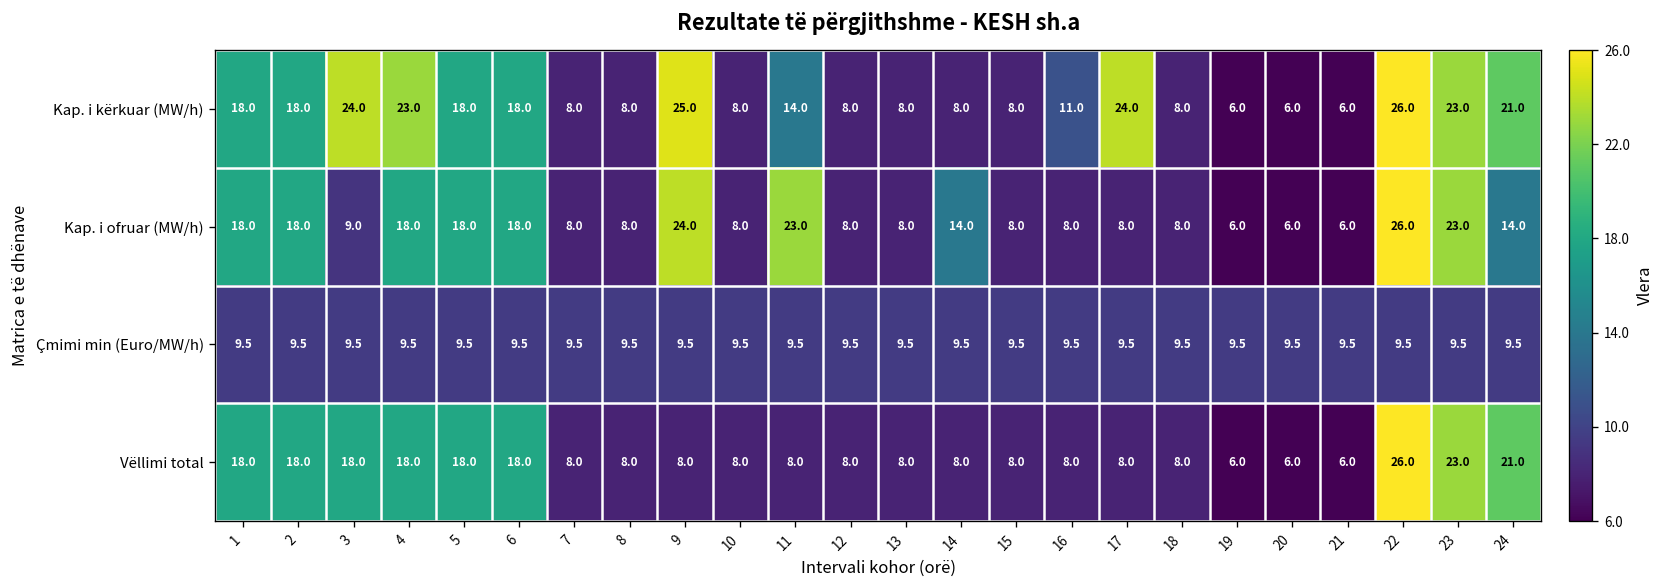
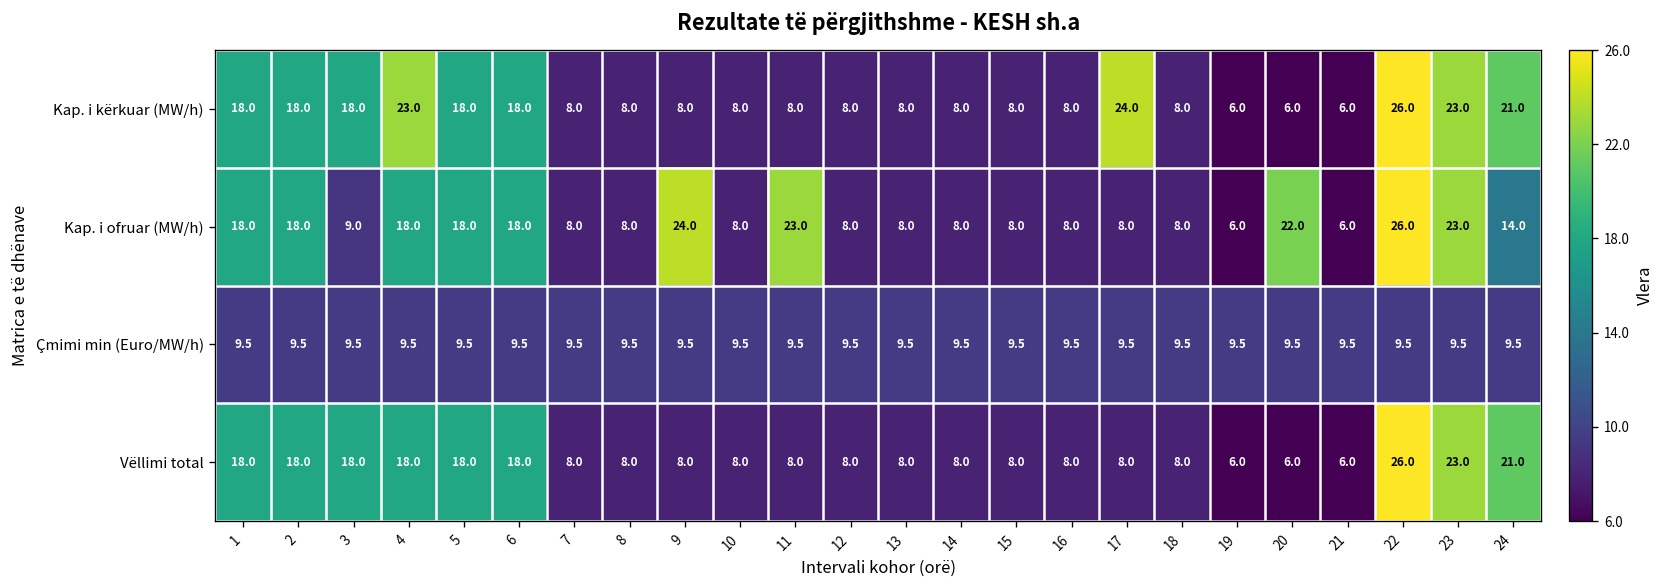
Kap. i kërkuar (MW/h), 3: 24.0 -> 18.0
Kap. i kërkuar (MW/h), 9: 25.0 -> 8.0
Kap. i kërkuar (MW/h), 11: 14.0 -> 8.0
Kap. i kërkuar (MW/h), 16: 11.0 -> 8.0
Kap. i ofruar (MW/h), 14: 14.0 -> 8.0
Kap. i ofruar (MW/h), 20: 6.0 -> 22.0
